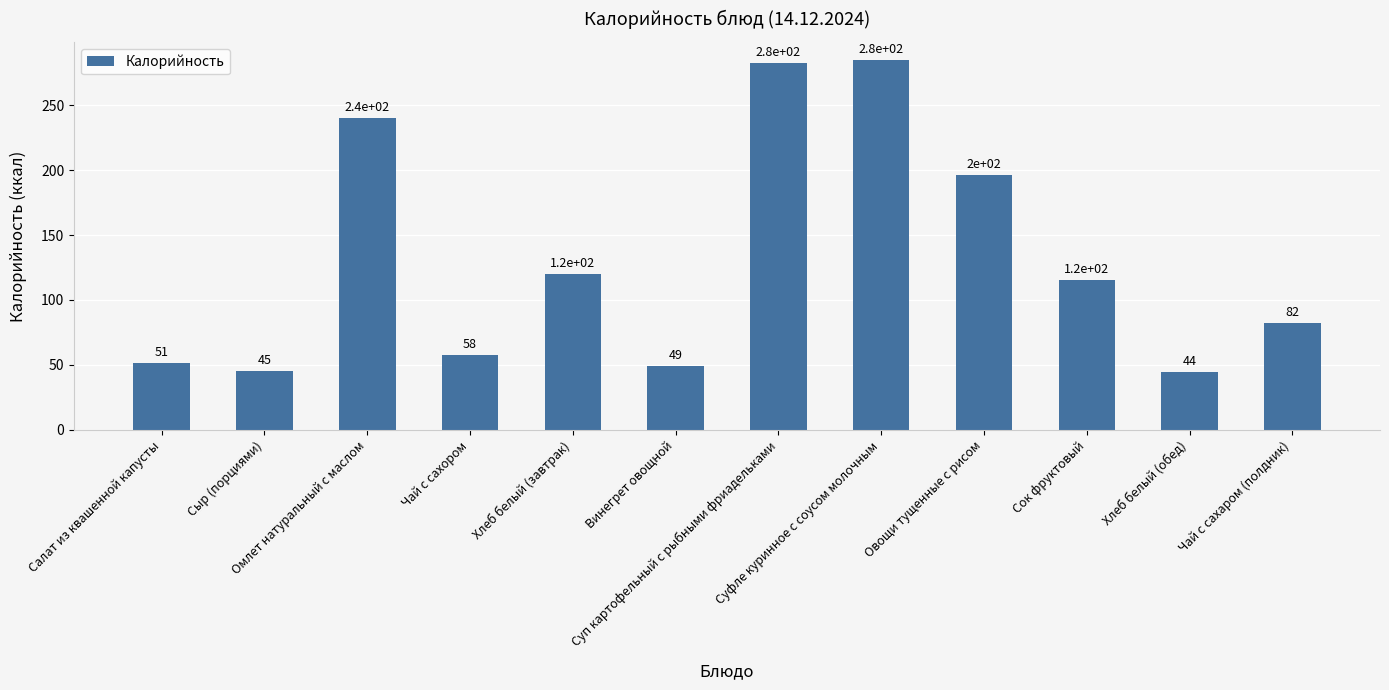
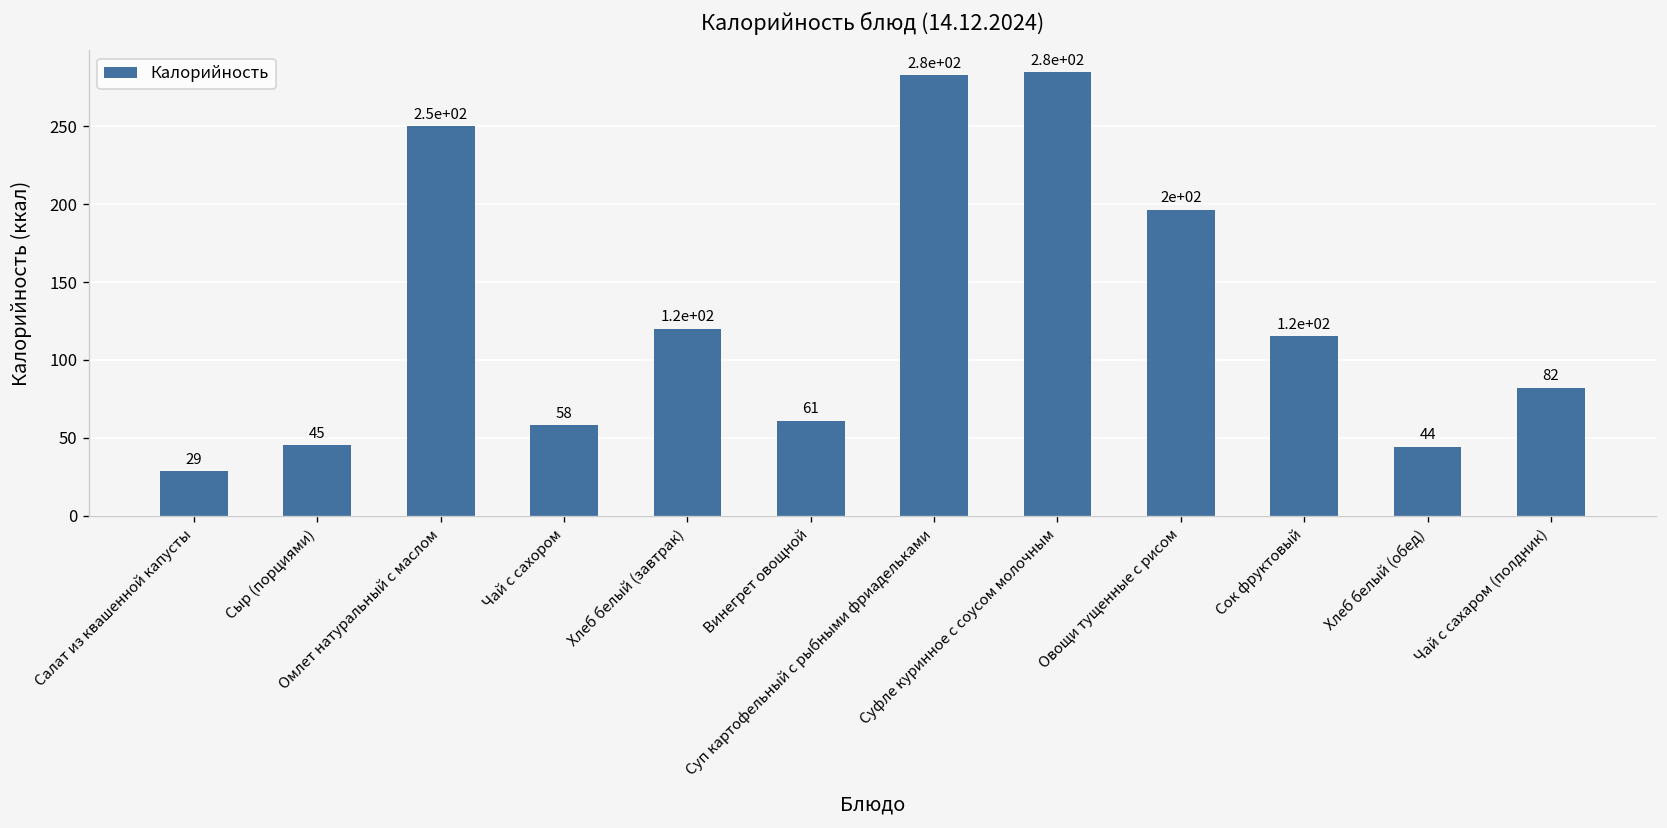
Салат из квашенной капусты: 51 -> 29
Омлет натуральный с маслом: 2.4e+02 -> 2.5e+02
Винегрет овощной: 49 -> 61
